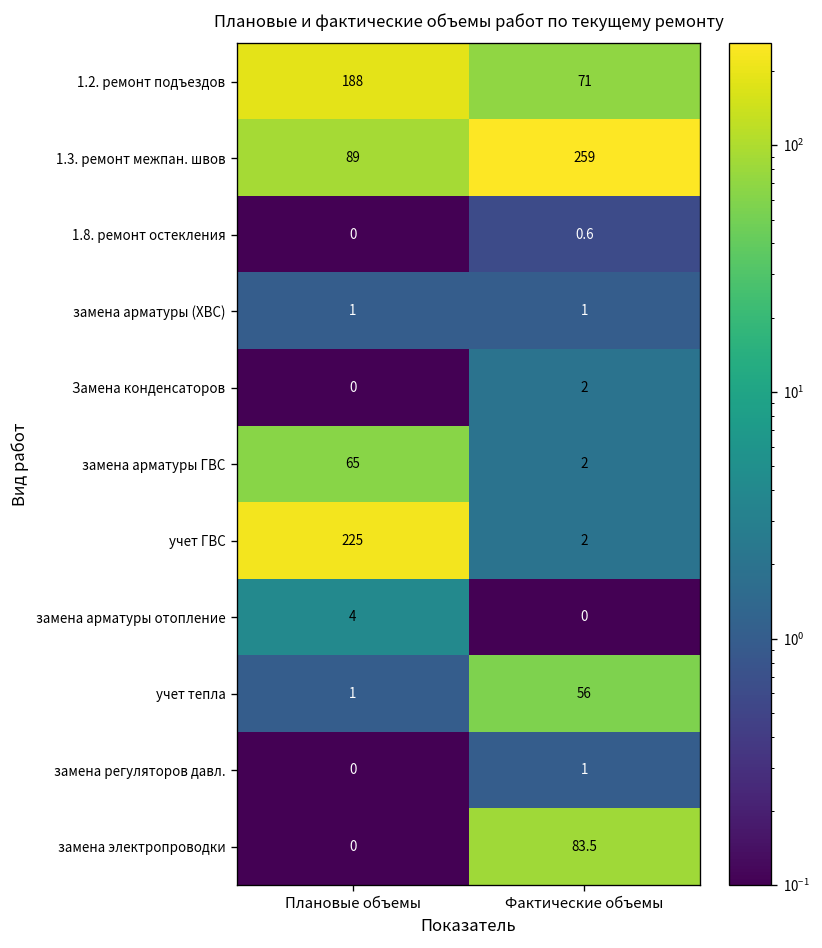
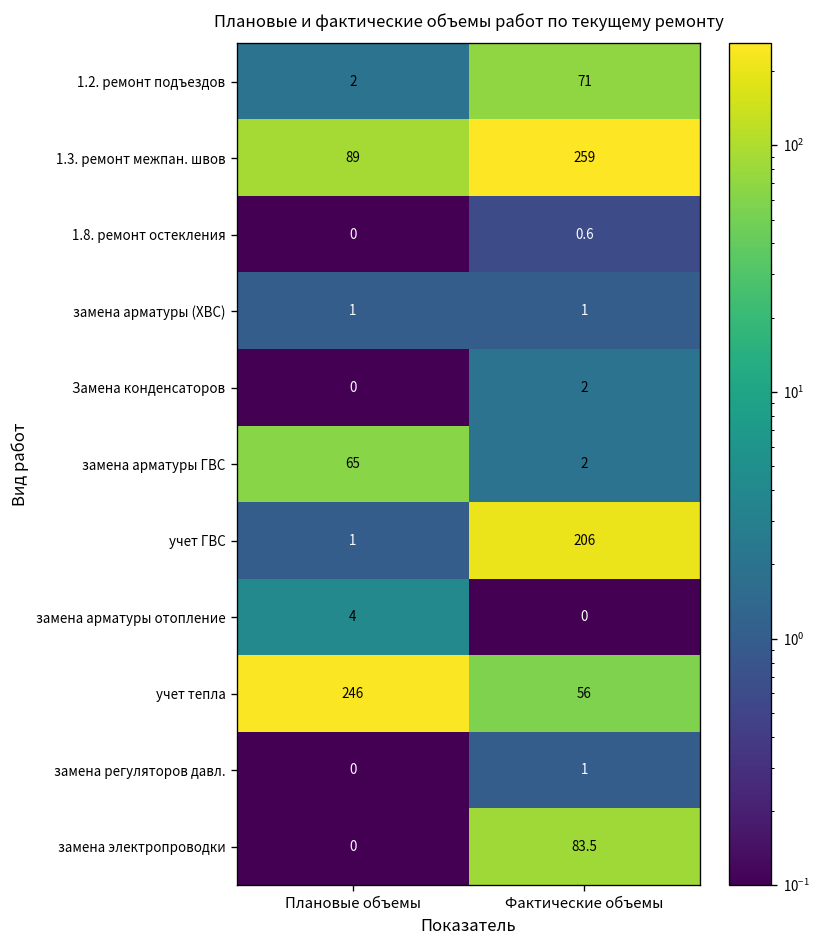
1.2. ремонт подъездов, Плановые объемы: 188 -> 2
учет ГВС, Плановые объемы: 225 -> 1
учет ГВС, Фактические объемы: 2 -> 206
учет тепла, Плановые объемы: 1 -> 246
